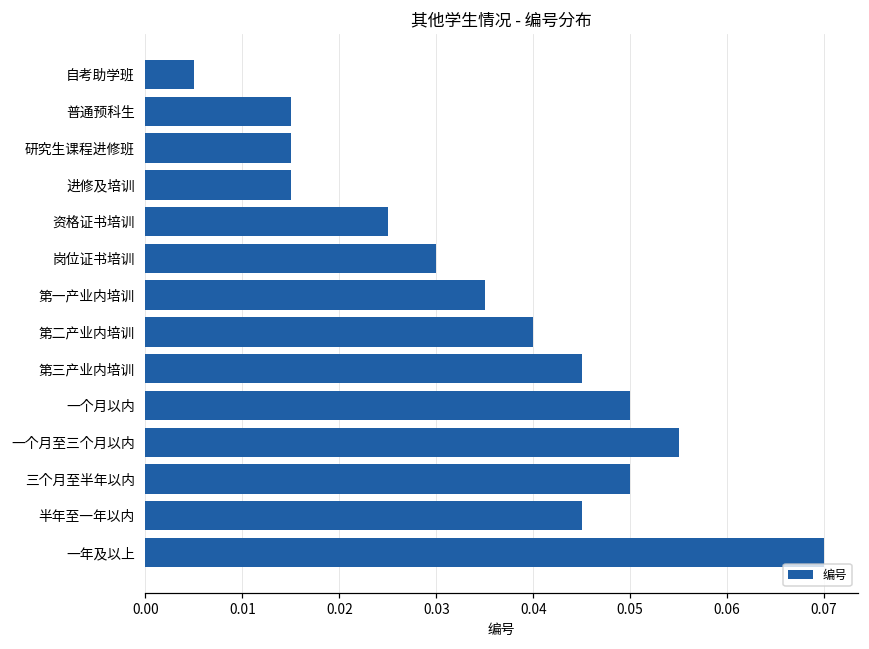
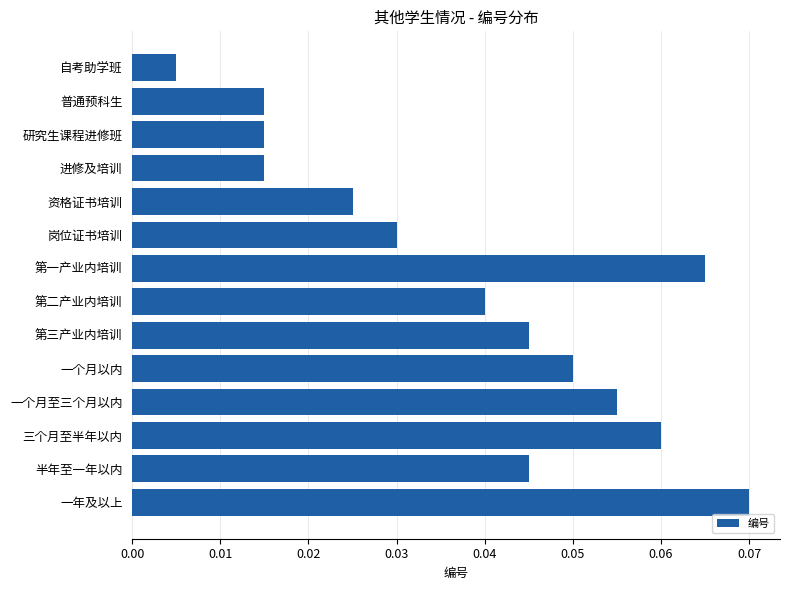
第一产业内培训: 0.035 -> 0.065
三个月至半年以内: 0.050 -> 0.060
